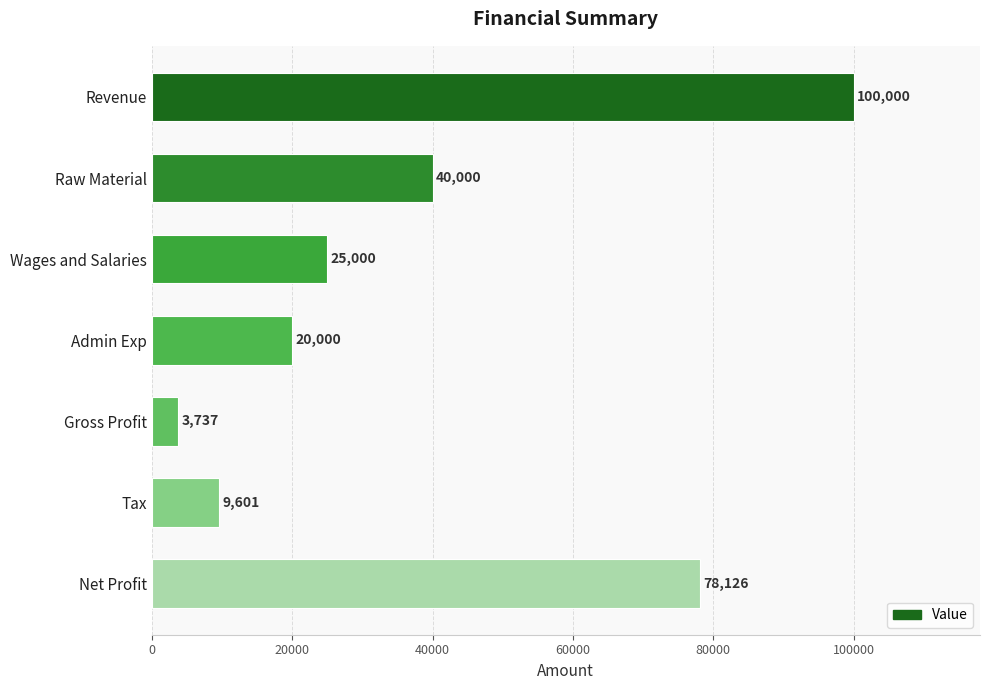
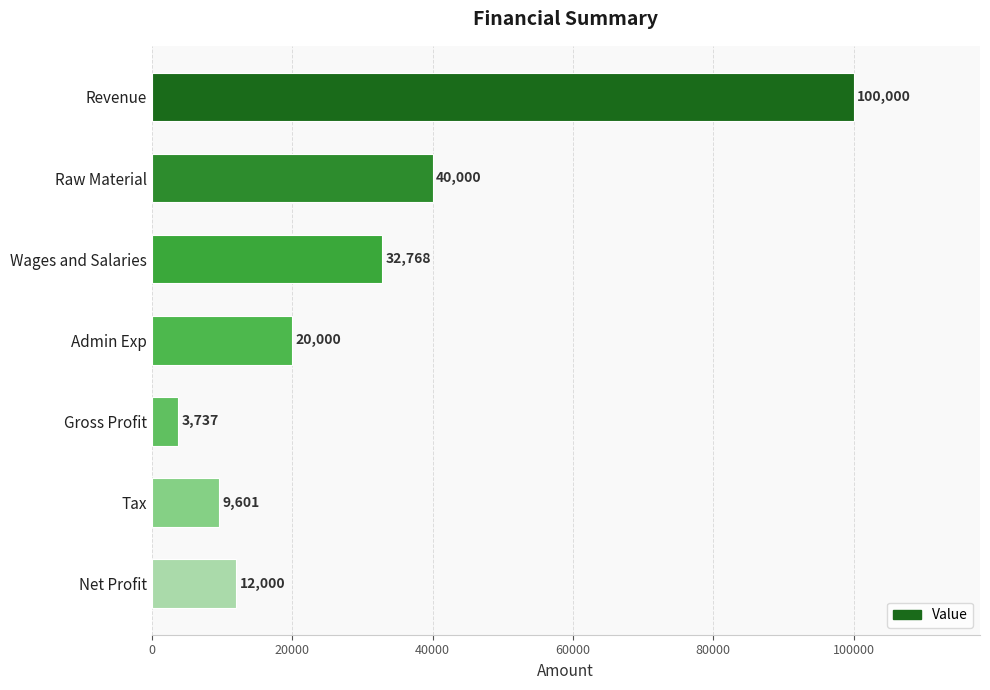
Wages and Salaries: 25,000 -> 32,768
Net Profit: 78,126 -> 12,000
